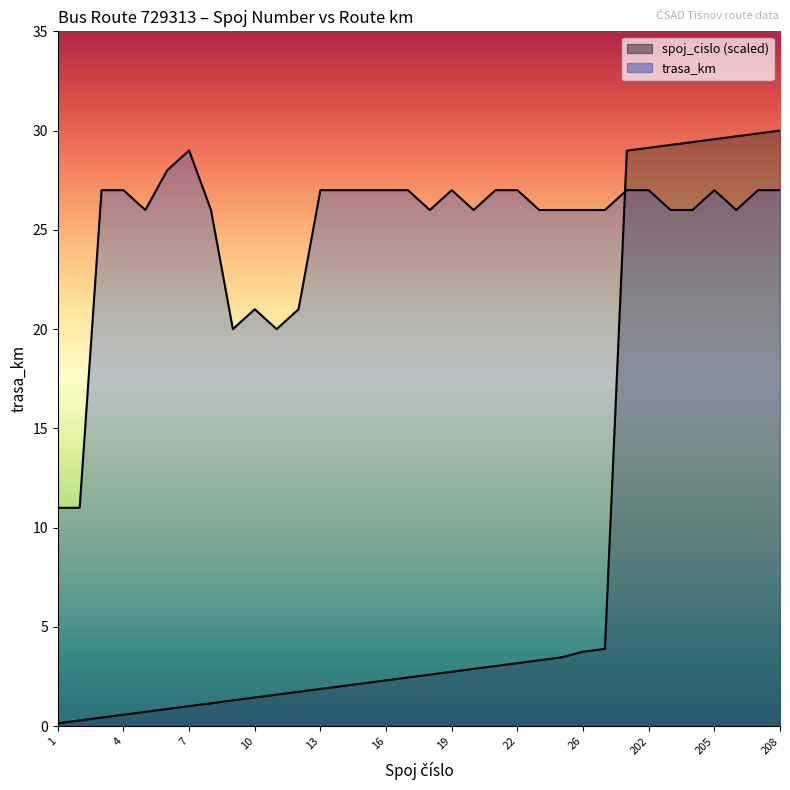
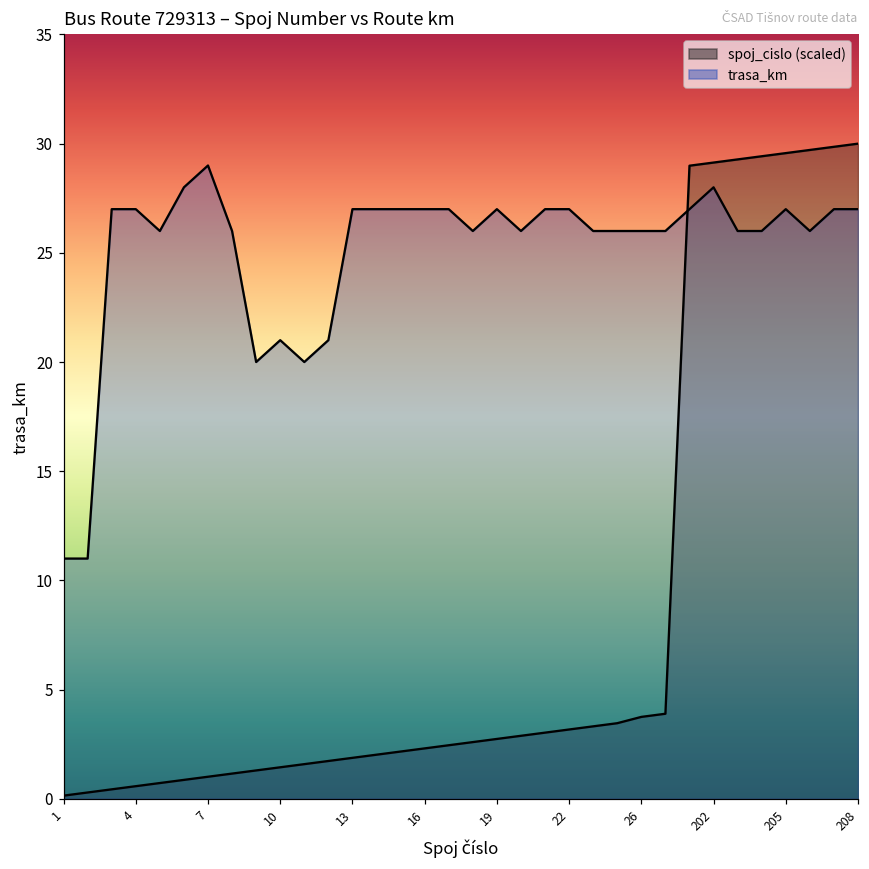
trasa_km, 202: 27 -> 28
